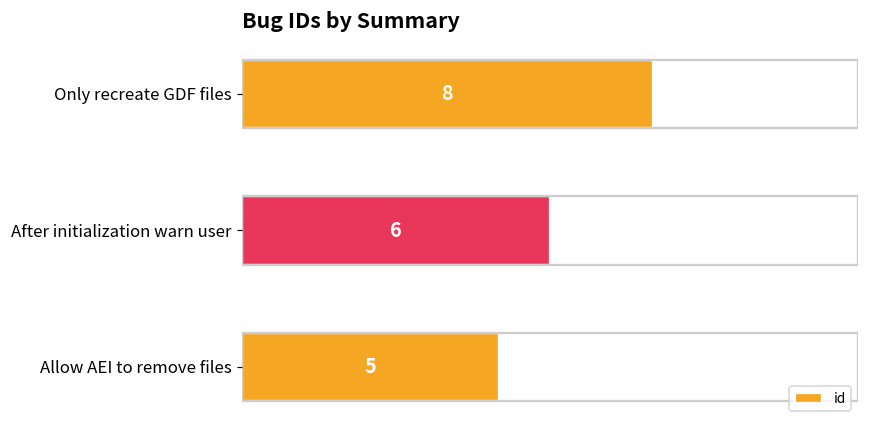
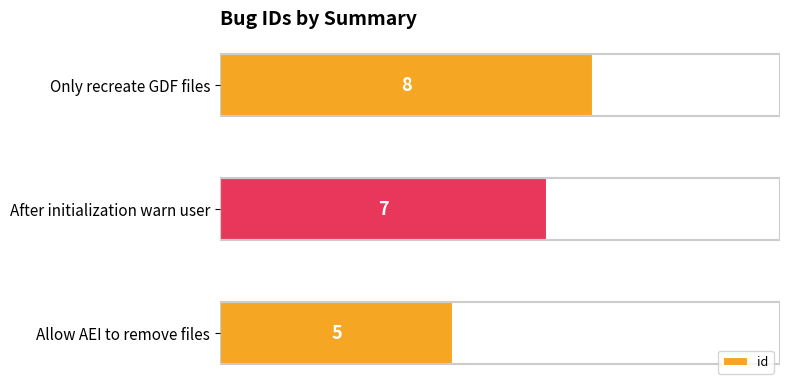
After initialization warn user: 6 -> 7
